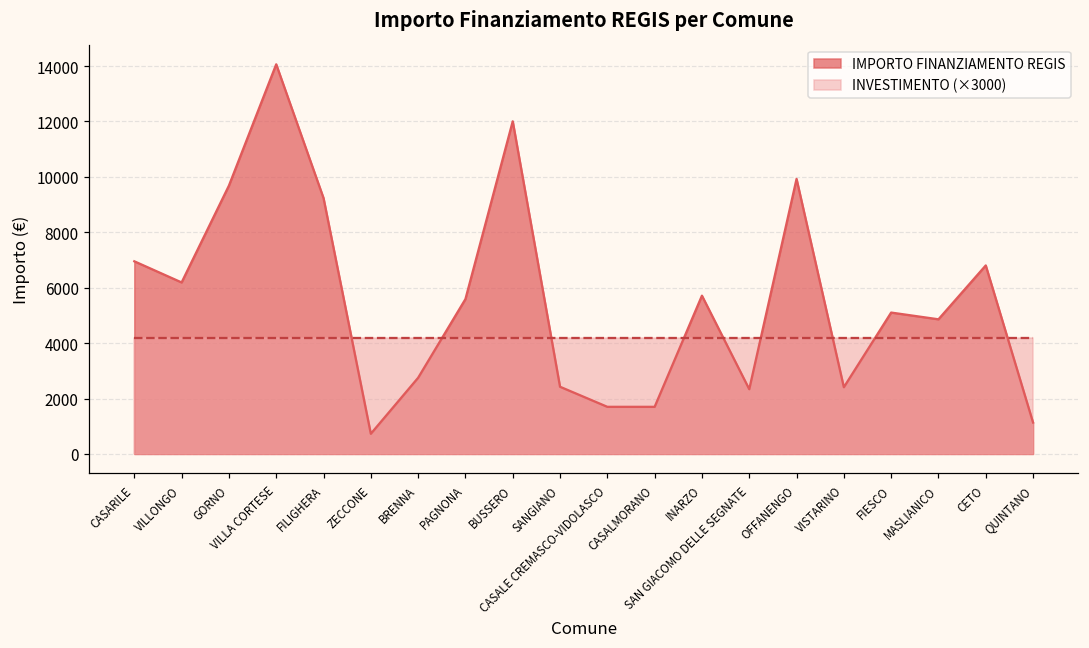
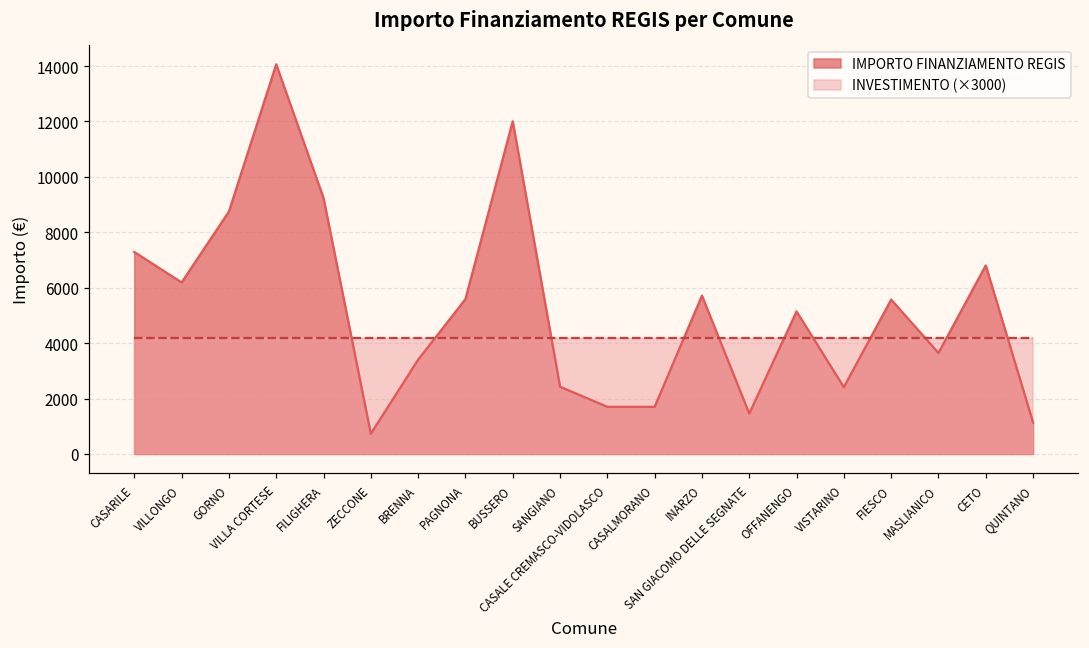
IMPORTO FINANZIAMENTO REGIS, CASARILE: 7000 -> 7300
IMPORTO FINANZIAMENTO REGIS, GORNO: 9700 -> 8700
IMPORTO FINANZIAMENTO REGIS, BRENNA: 2700 -> 3400
IMPORTO FINANZIAMENTO REGIS, SAN GIACOMO DELLE SEGNATE: 2300 -> 1500
IMPORTO FINANZIAMENTO REGIS, OFFANENGO: 9900 -> 5100
IMPORTO FINANZIAMENTO REGIS, FIESCO: 5100 -> 5600
IMPORTO FINANZIAMENTO REGIS, MASLIANICO: 4900 -> 3600
